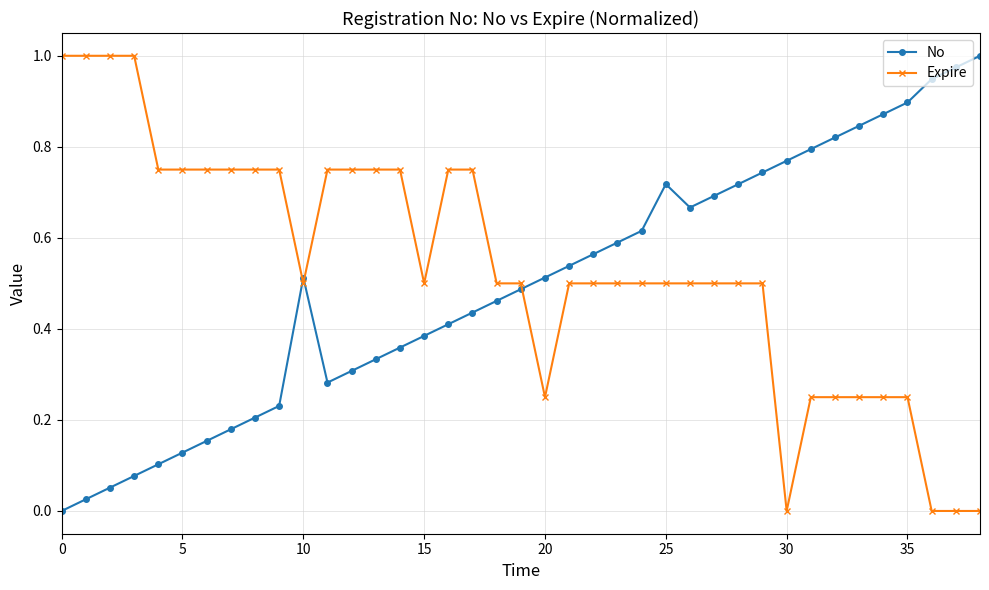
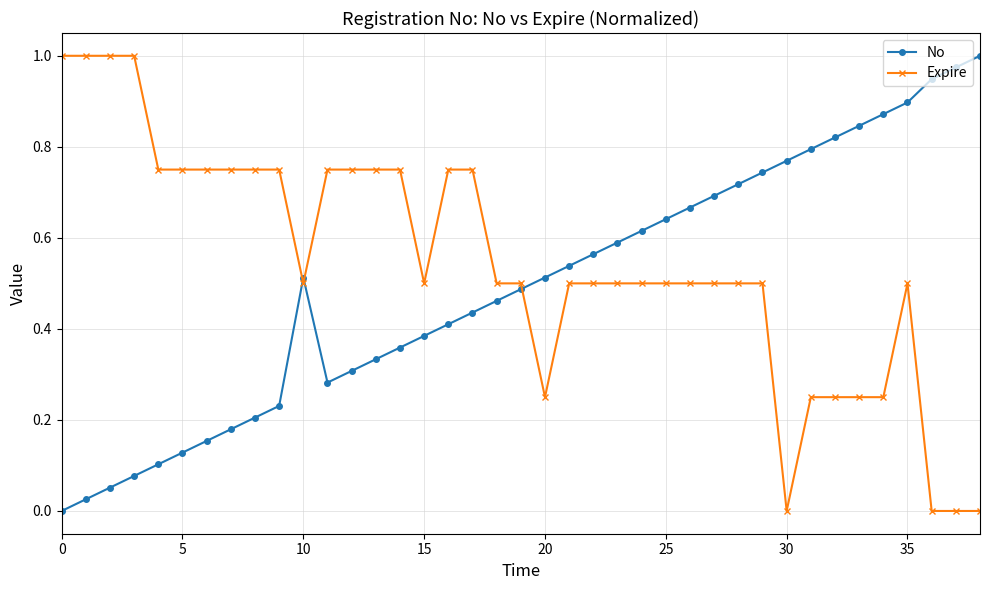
No, 25: 0.72 -> 0.64
Expire, 35: 0.25 -> 0.50
